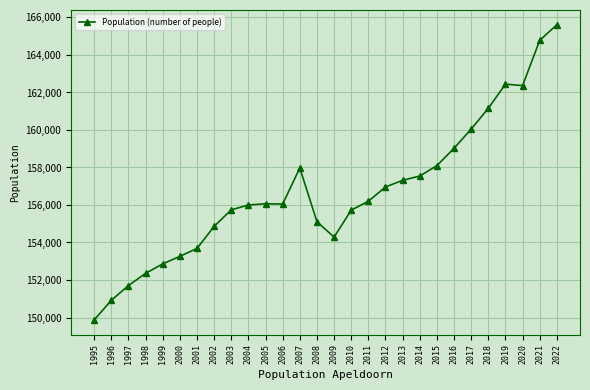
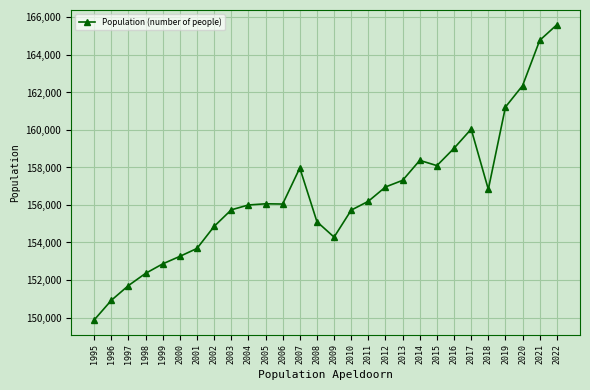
2014: 157,500 -> 158,400
2018: 161,200 -> 156,800
2019: 162,400 -> 161,200
